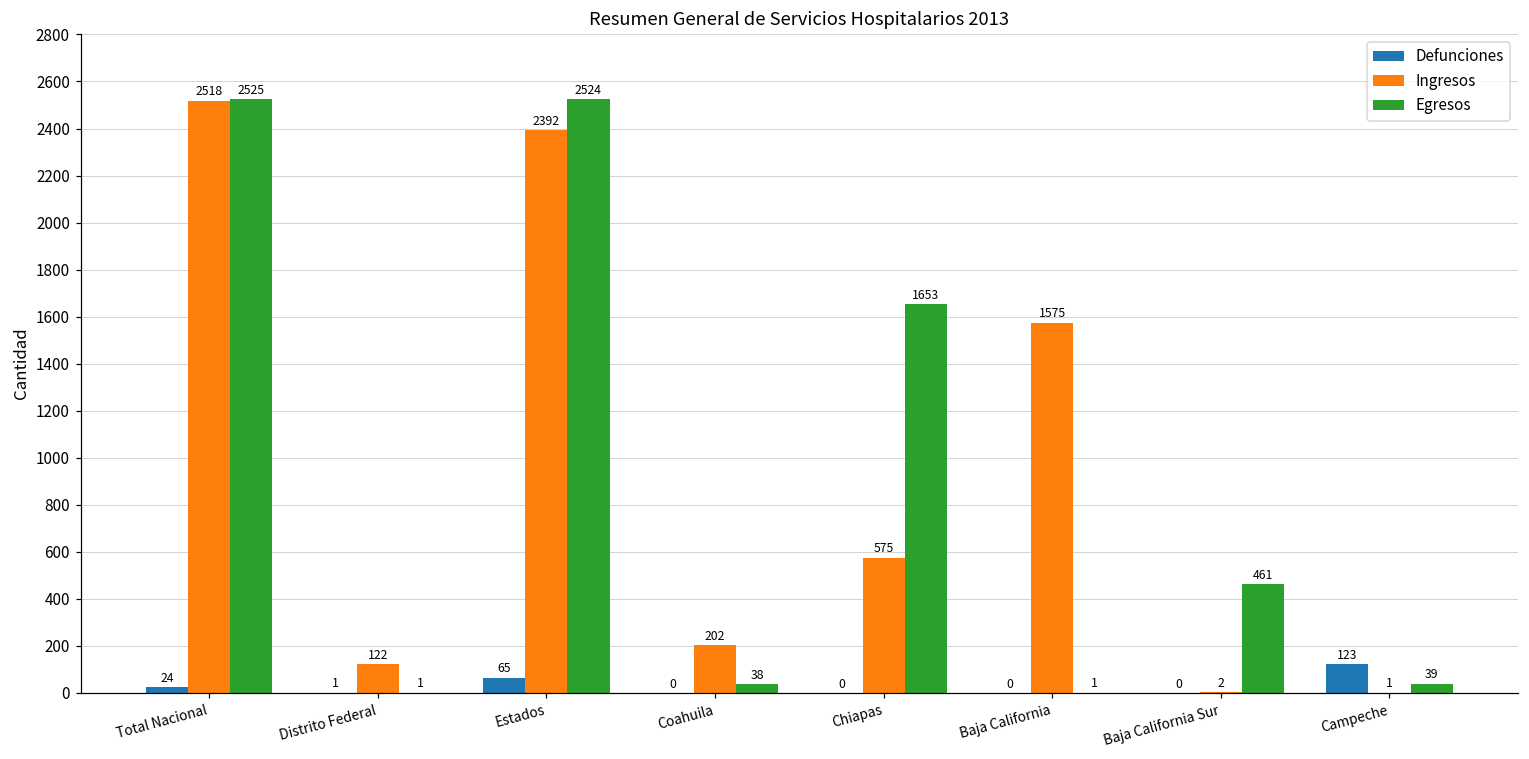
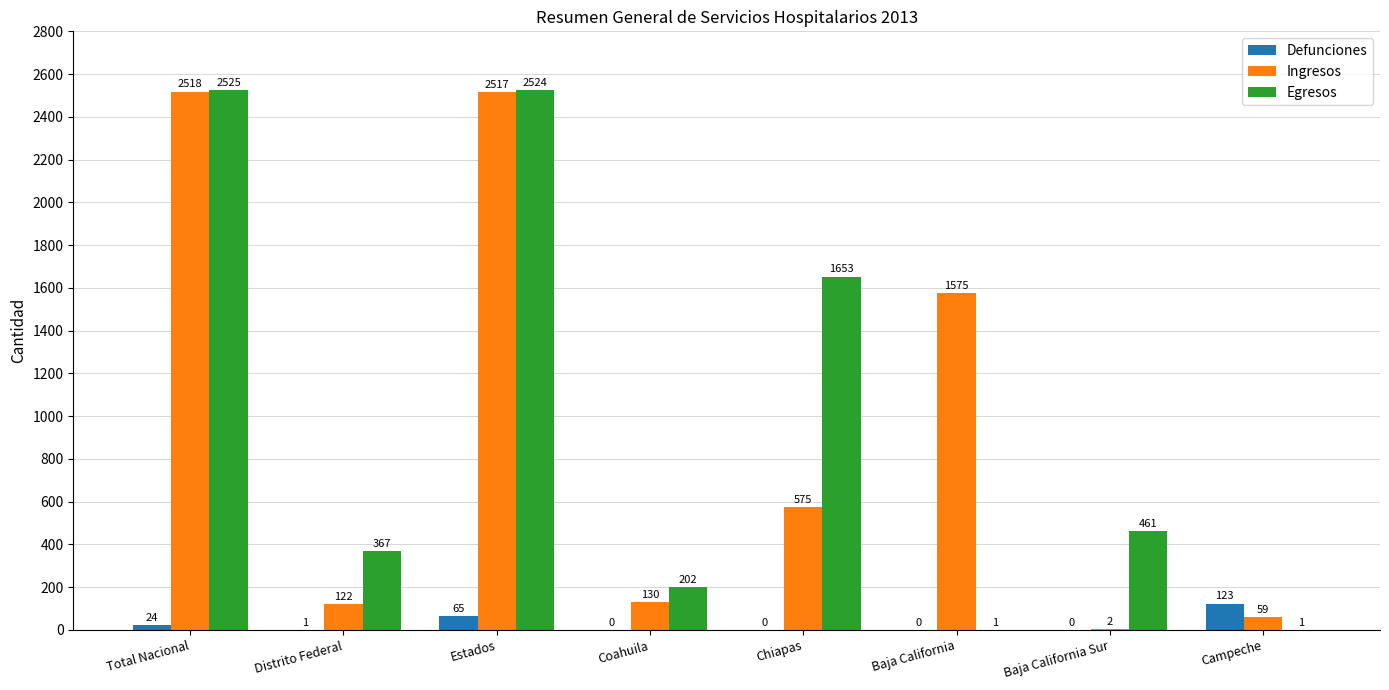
Egresos, Distrito Federal: 1 -> 367
Ingresos, Estados: 2392 -> 2517
Ingresos, Coahuila: 202 -> 130
Egresos, Coahuila: 38 -> 202
Ingresos, Campeche: 1 -> 59
Egresos, Campeche: 39 -> 1
